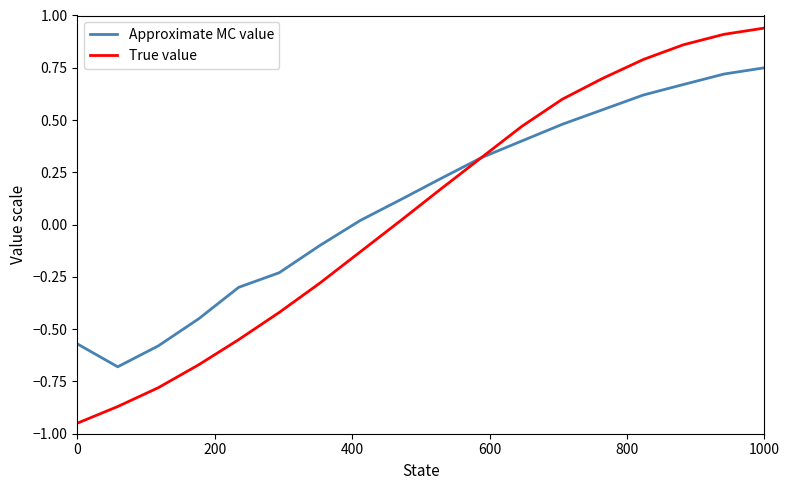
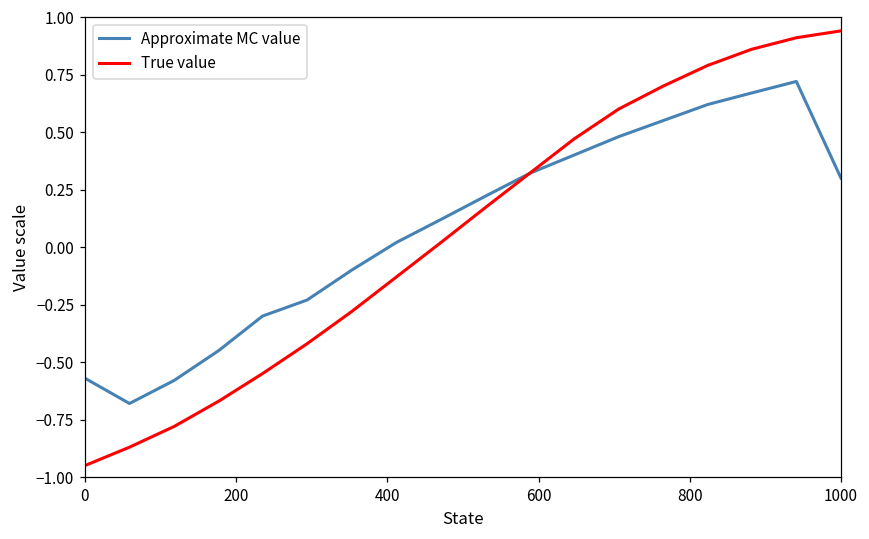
Approximate MC value, 1000: 0.75 -> 0.30
